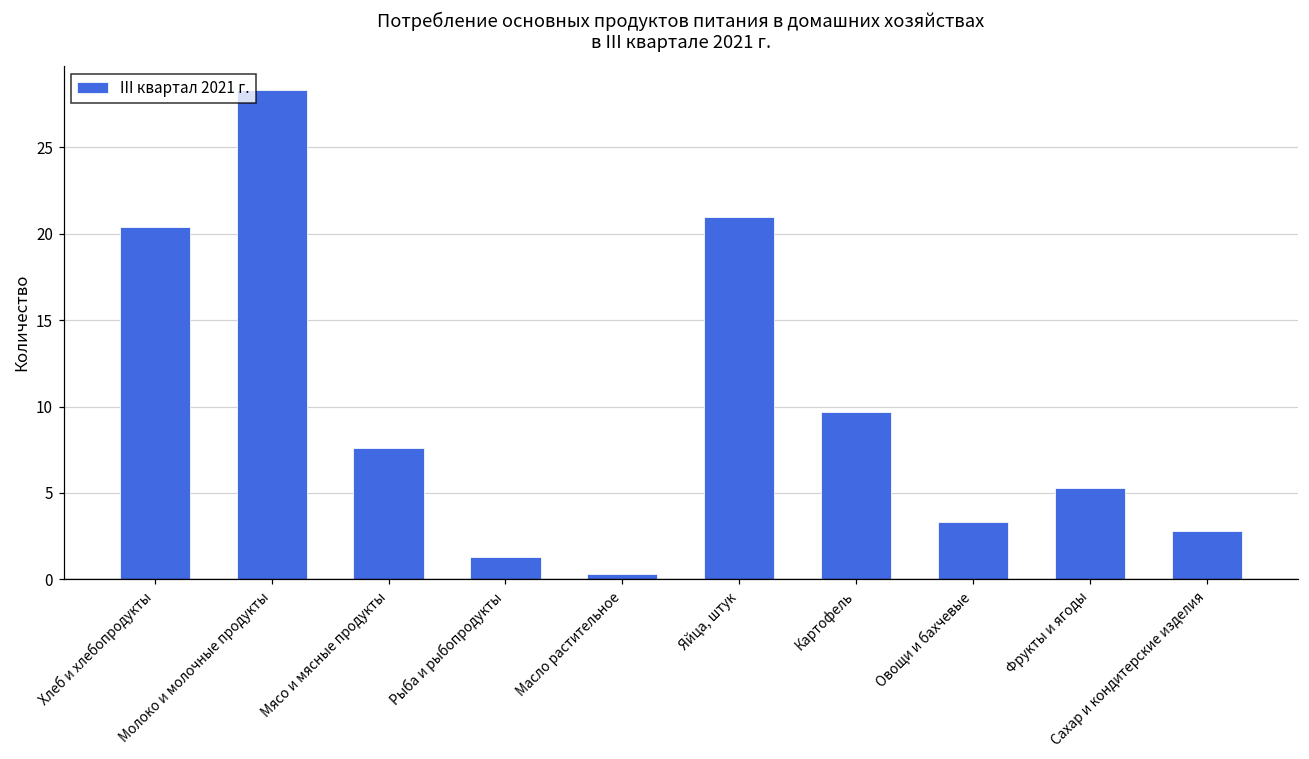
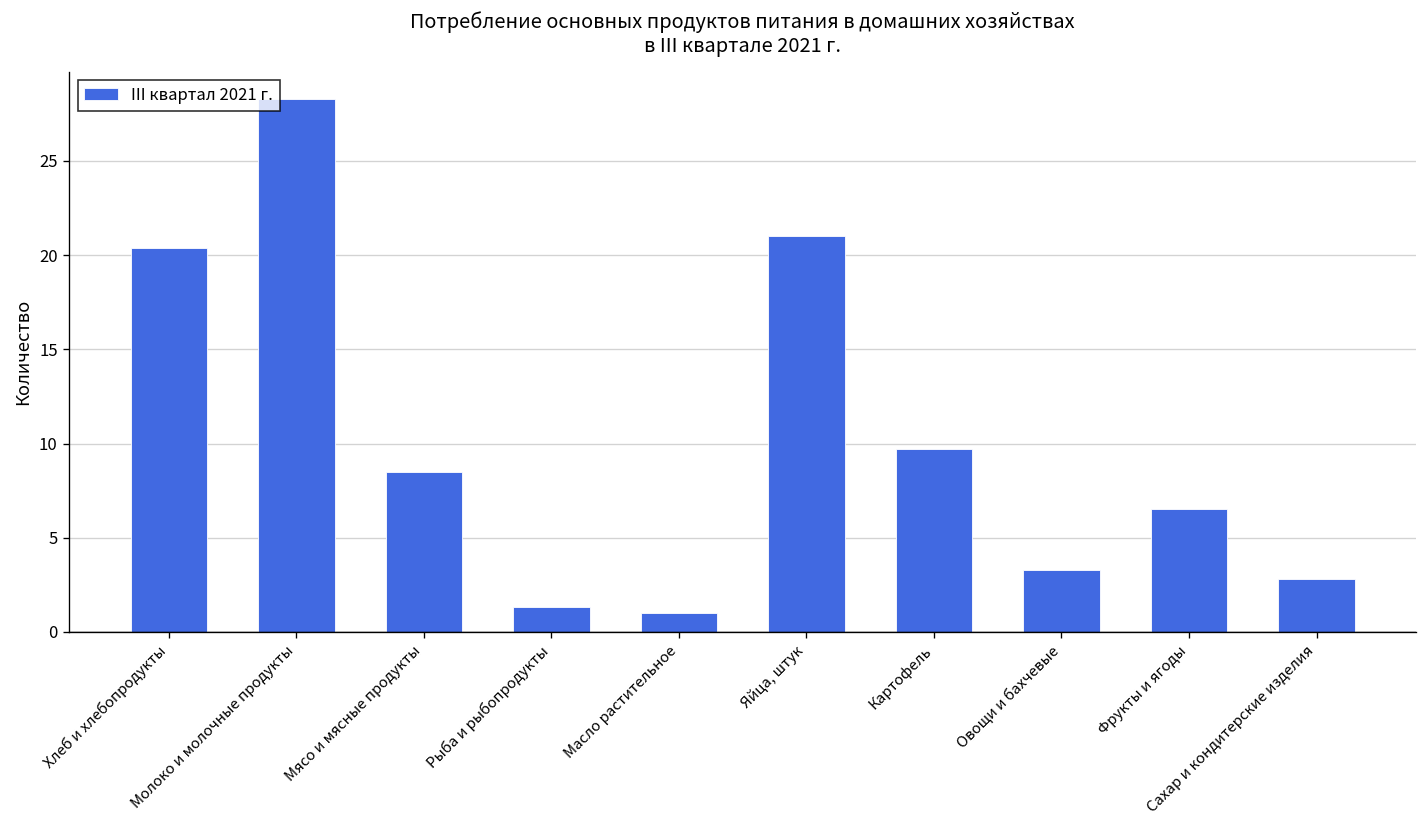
Мясо и мясные продукты: 7.6 -> 8.5
Масло растительное: 0.3 -> 1.0
Фрукты и ягоды: 5.3 -> 6.5
